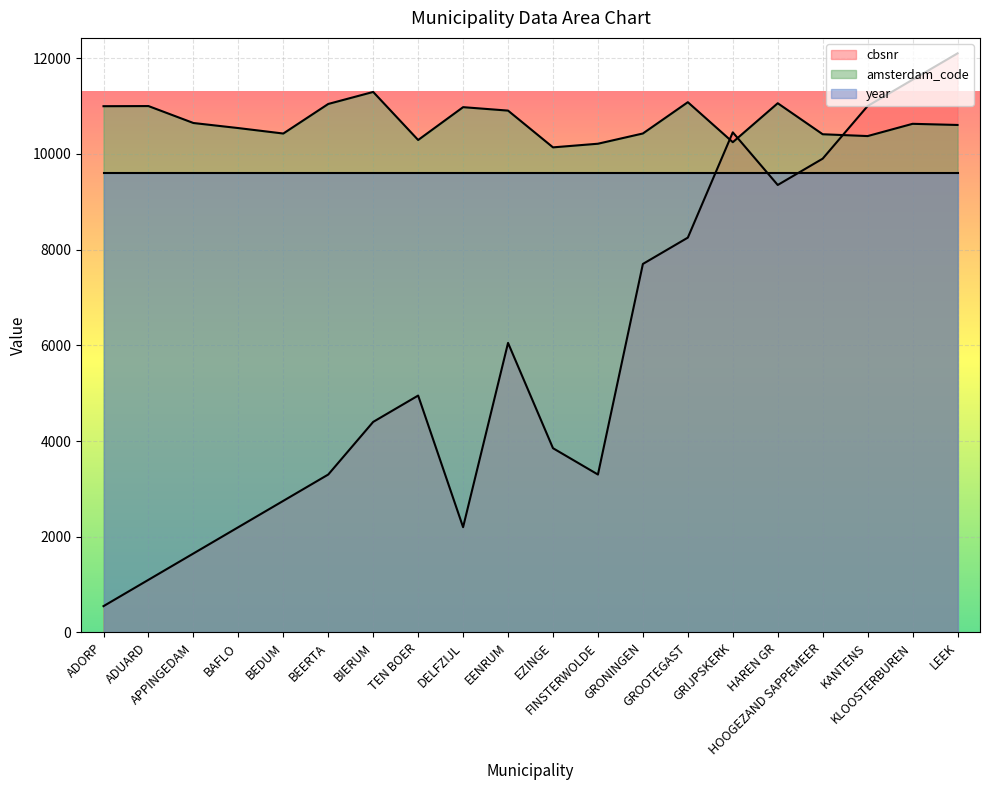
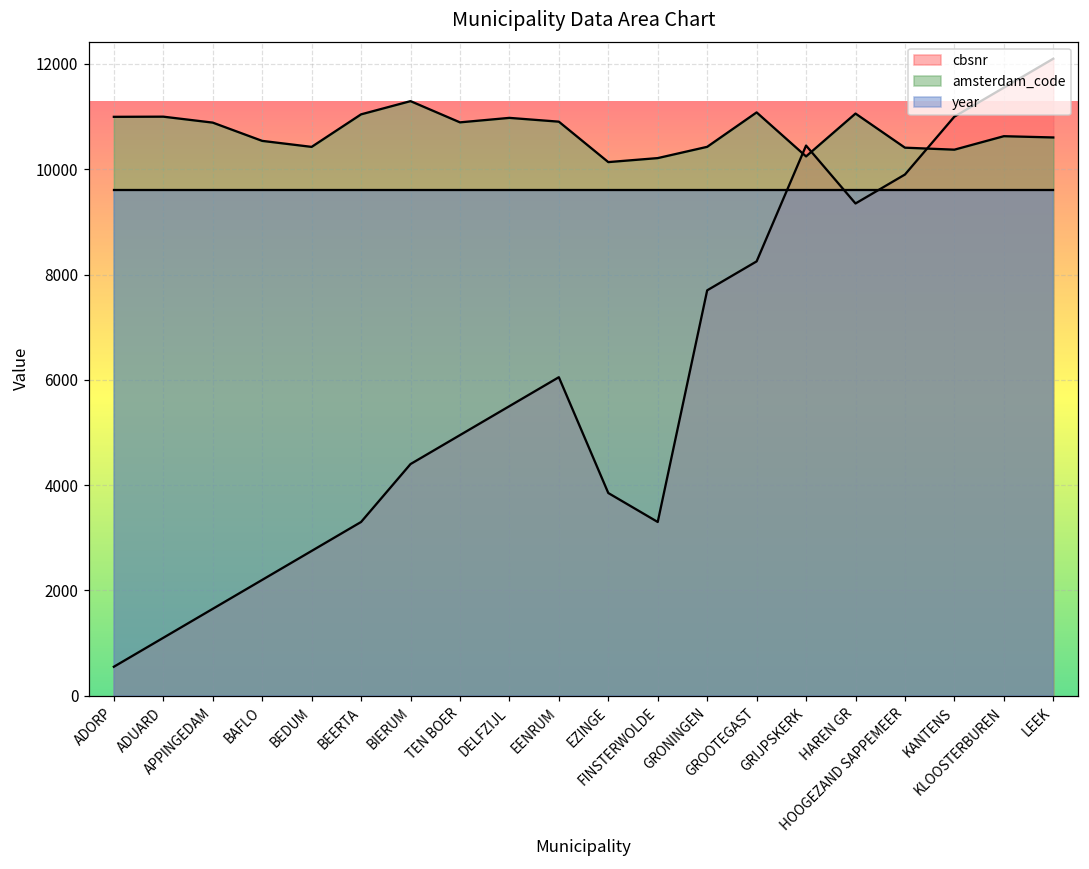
amsterdam_code, APPINGEDAM: 10600 -> 10900
amsterdam_code, TEN BOER: 10300 -> 10900
cbsnr, DELFZIJL: 2200 -> 5500
